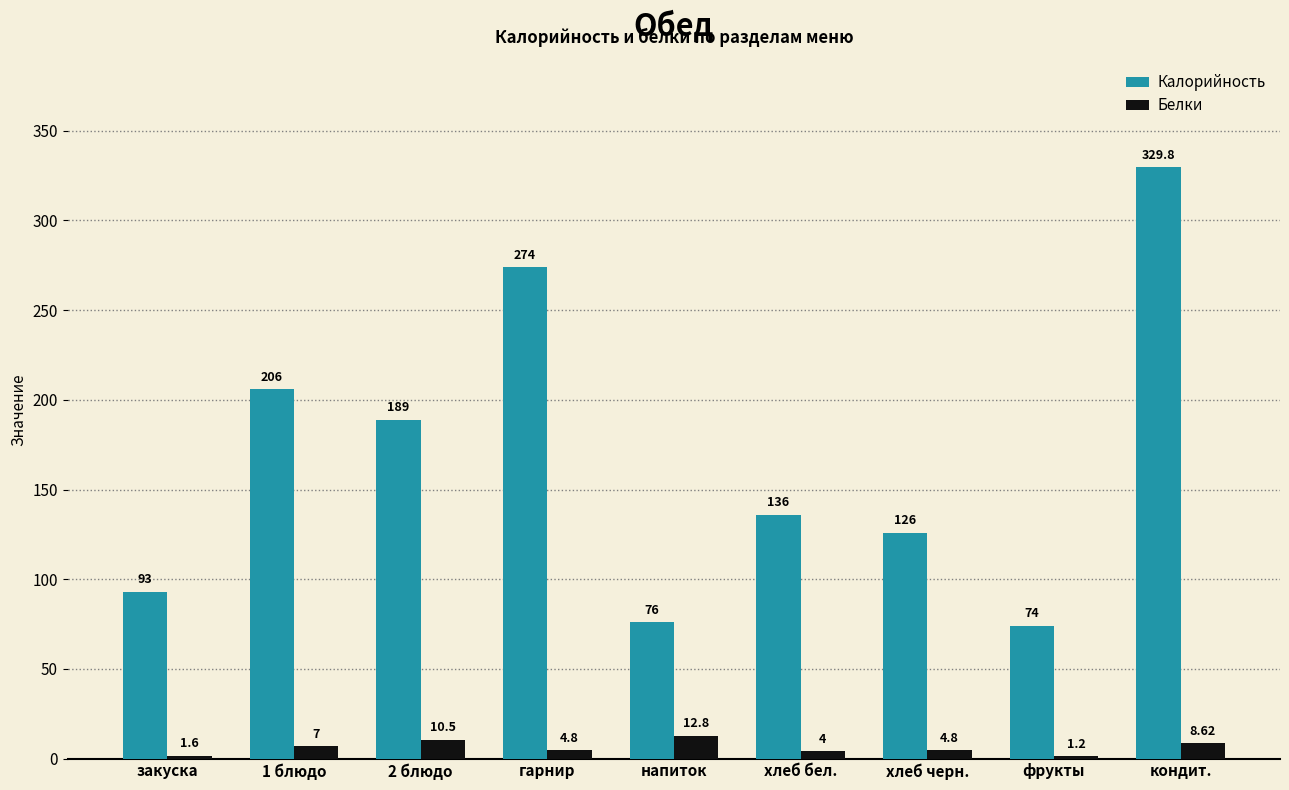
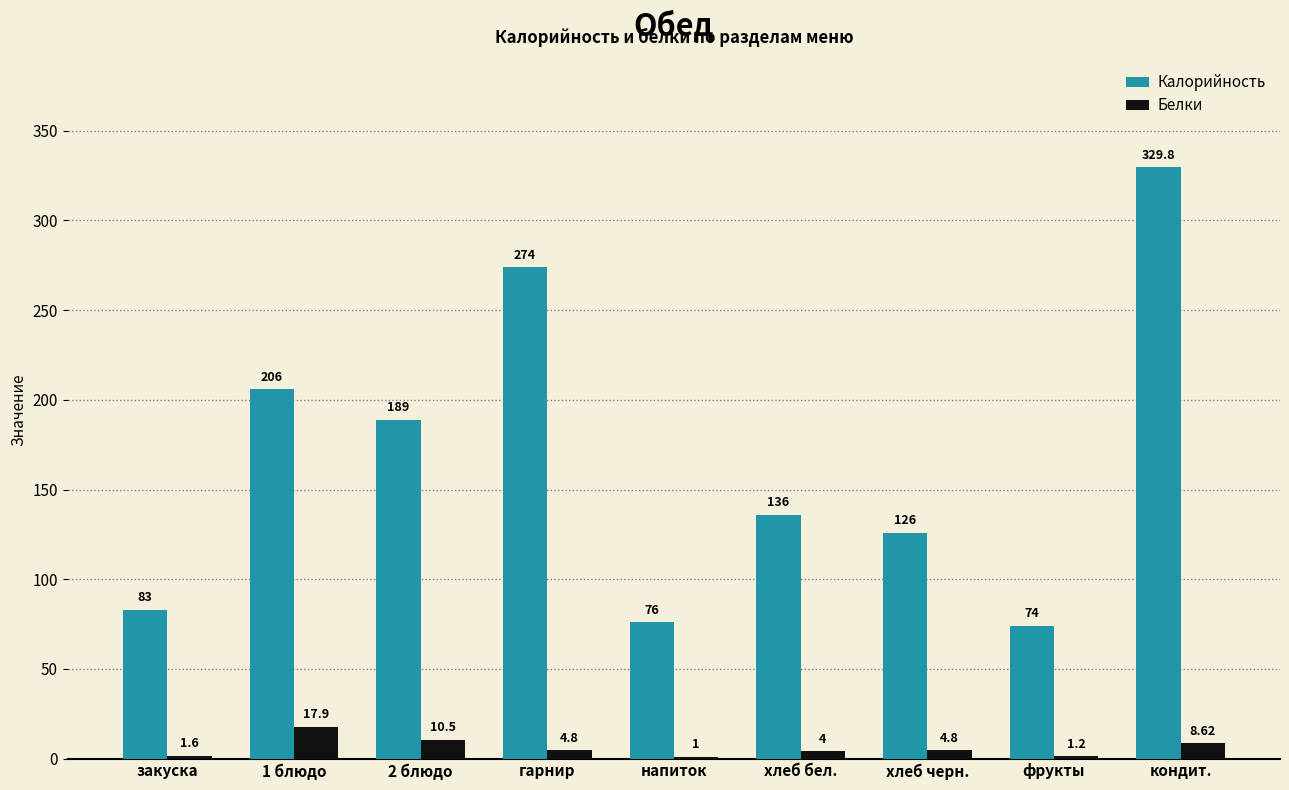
Калорийность, закуска: 93 -> 83
Белки, 1 блюдо: 7 -> 17.9
Белки, напиток: 12.8 -> 1
